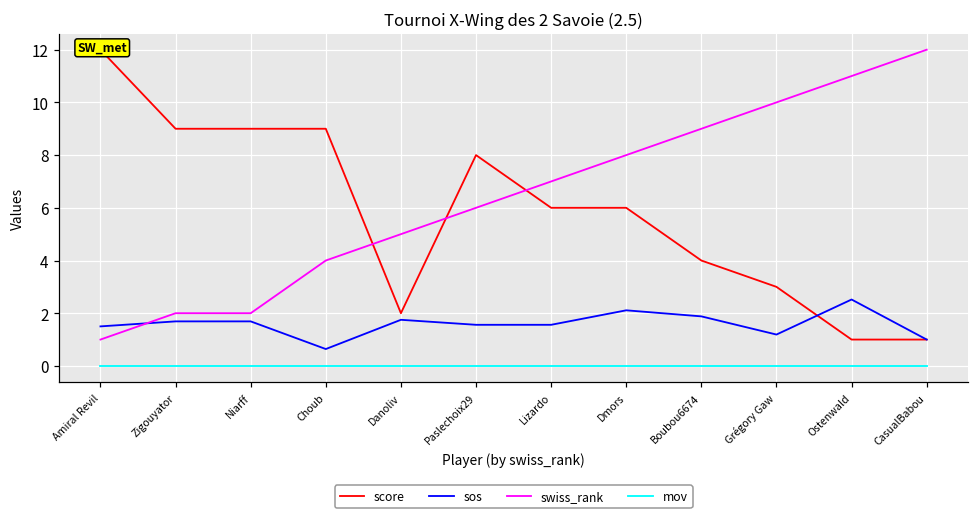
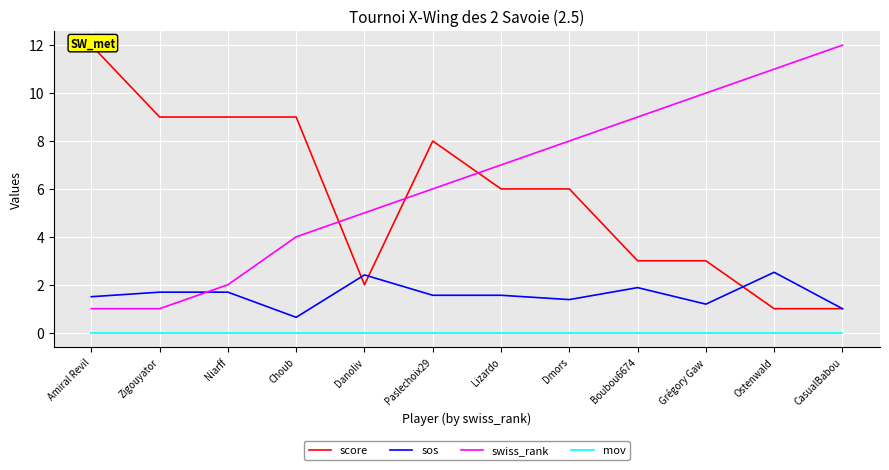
swiss_rank, Zigouyator: 2 -> 1
sos, Danoliv: 1.8 -> 2.4
sos, Dmors: 2.1 -> 1.4
score, Boubou6674: 4 -> 3
